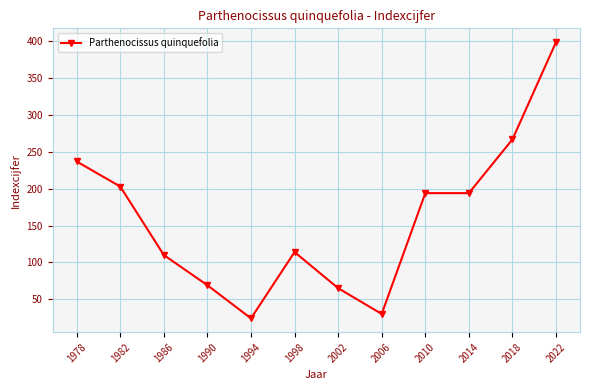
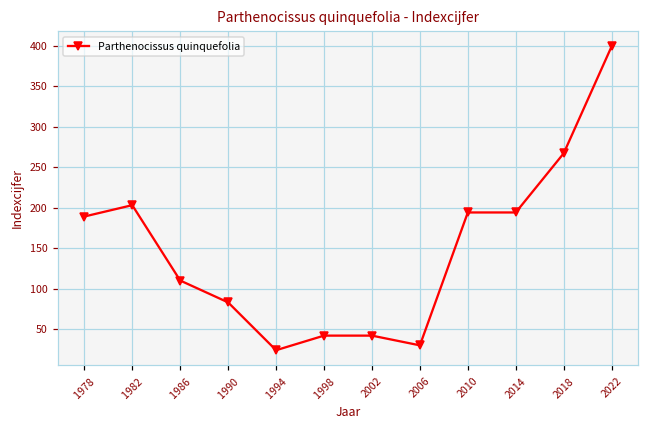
1978: 240 -> 190
1990: 70 -> 80
1998: 110 -> 40
2002: 70 -> 40
